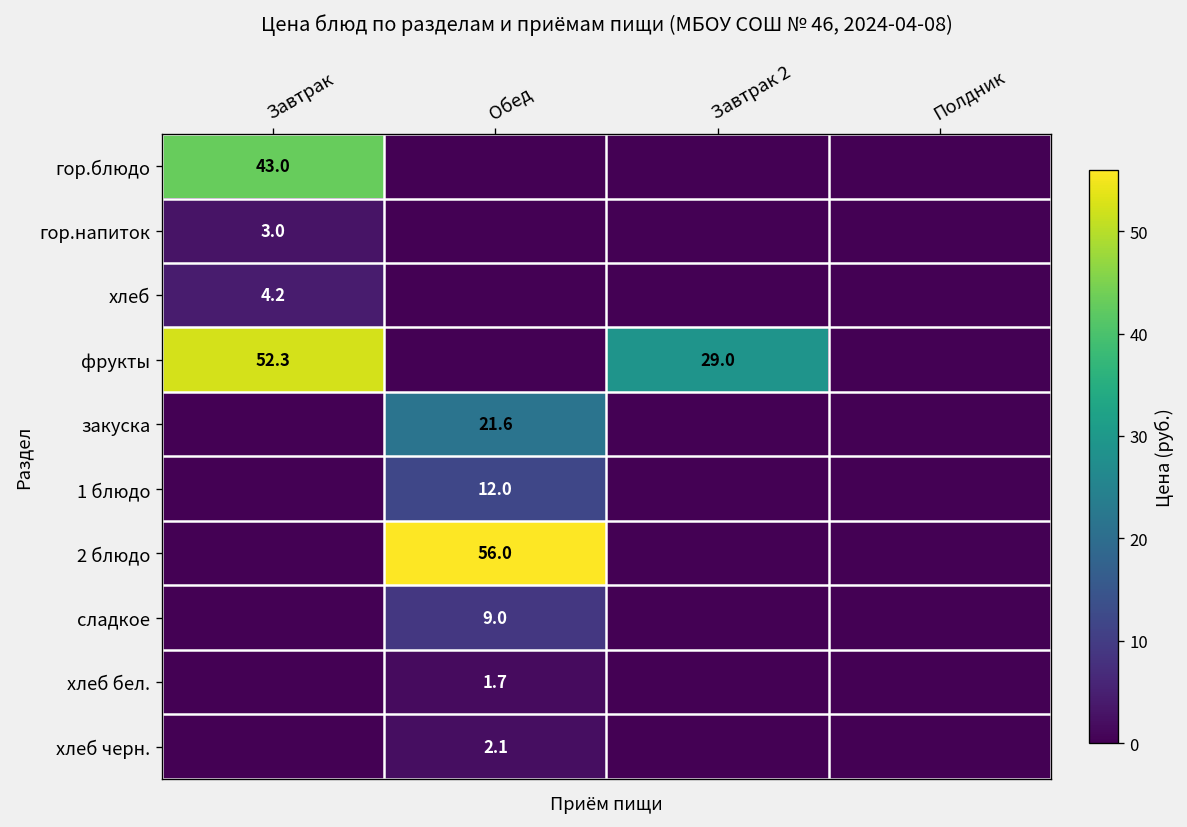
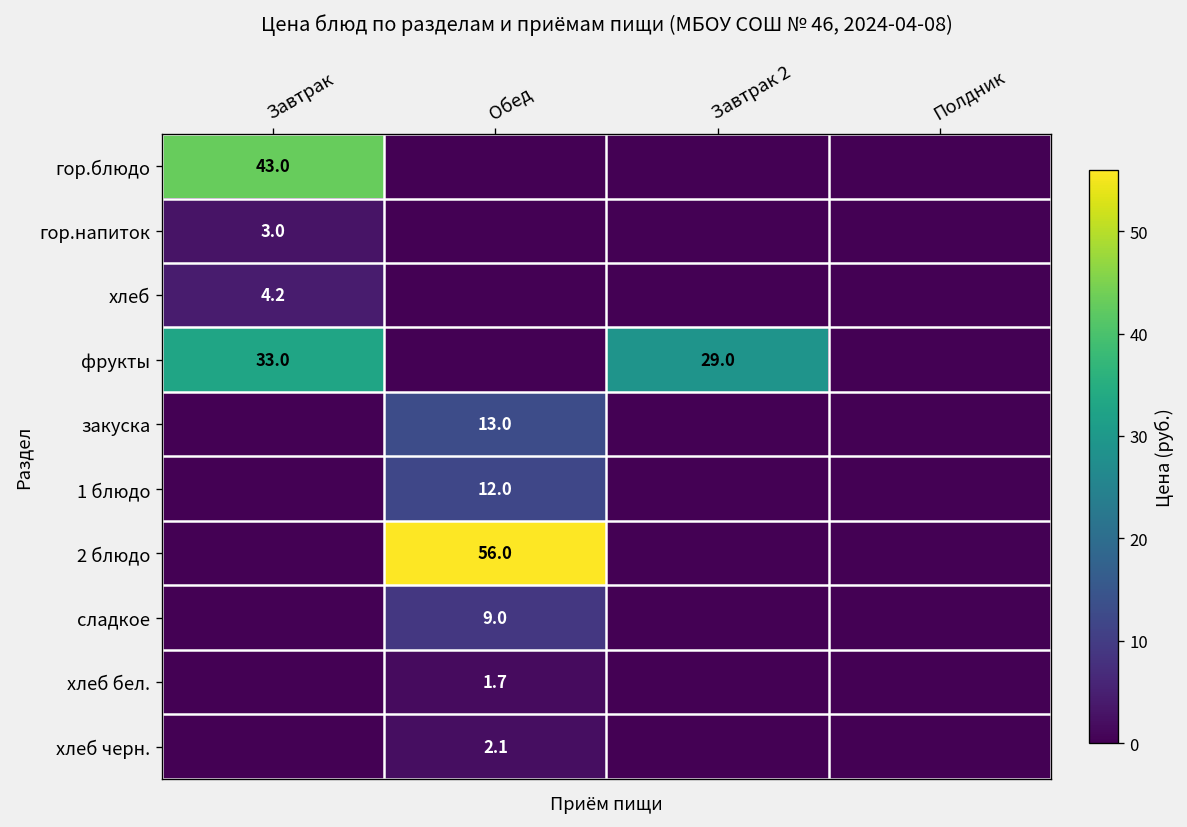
фрукты, Завтрак: 52.3 -> 33.0
закуска, Обед: 21.6 -> 13.0
